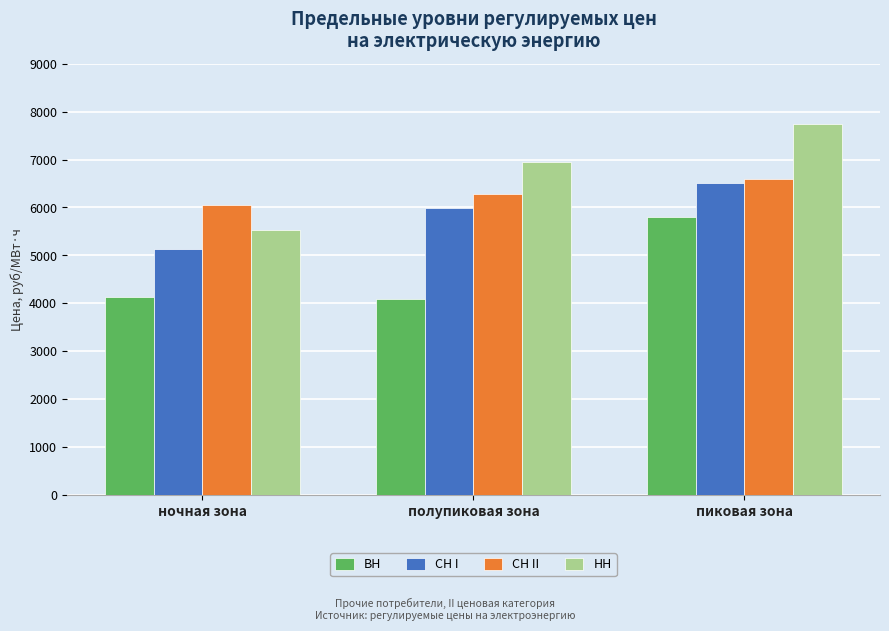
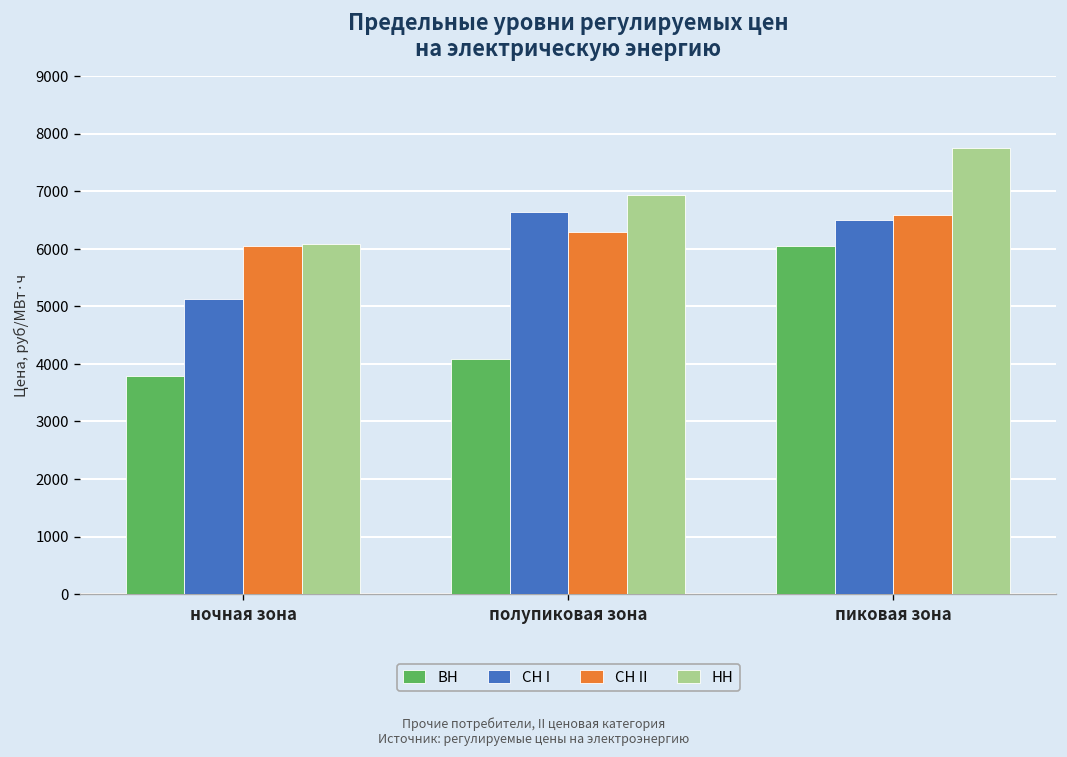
ВН, ночная зона: 4100 -> 3800
НН, ночная зона: 5500 -> 6100
СН I, полупиковая зона: 6000 -> 6600
ВН, пиковая зона: 5800 -> 6000
